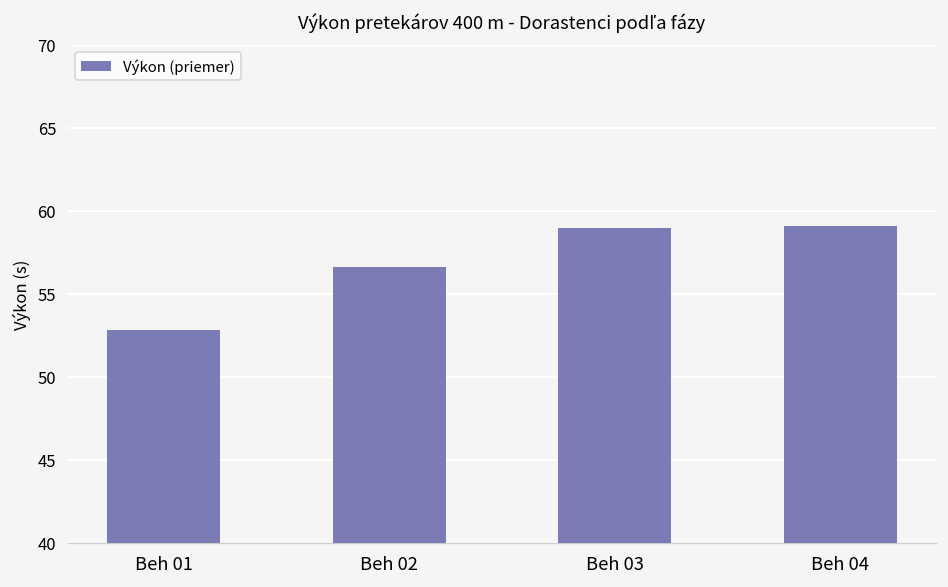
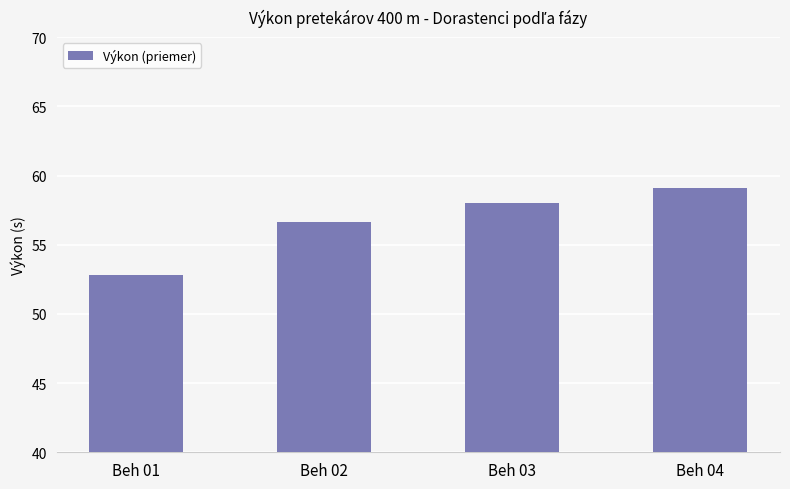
Beh 03: 59.0 -> 58.0
